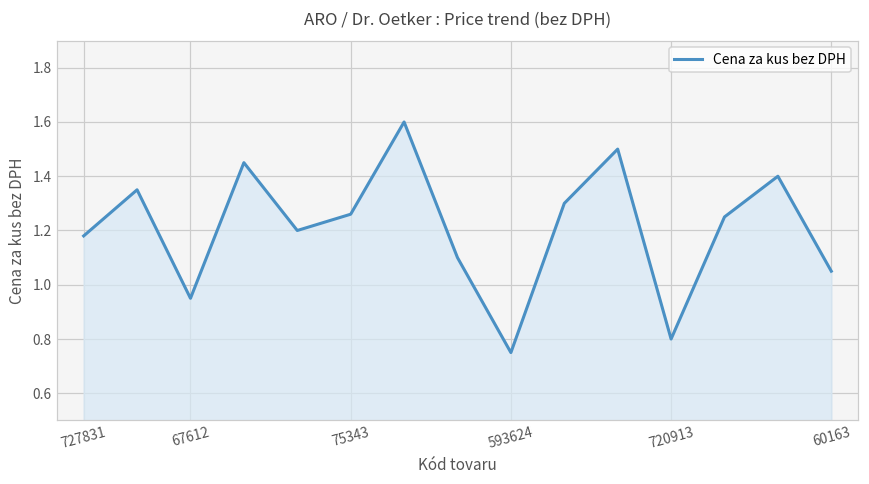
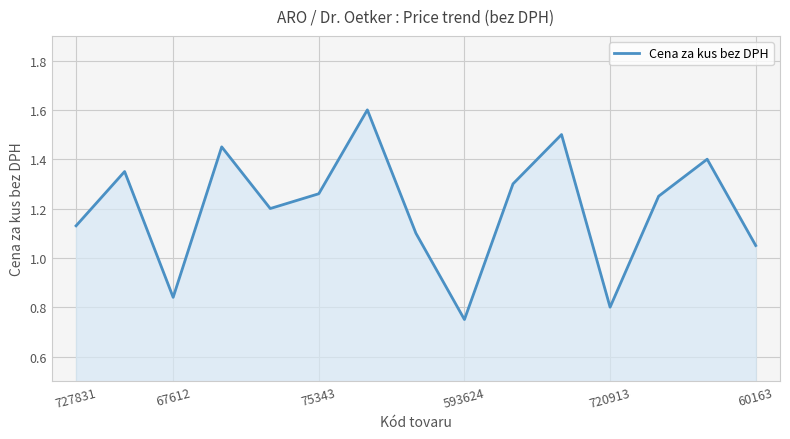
727831: 1.18 -> 1.13
67612: 0.95 -> 0.84
